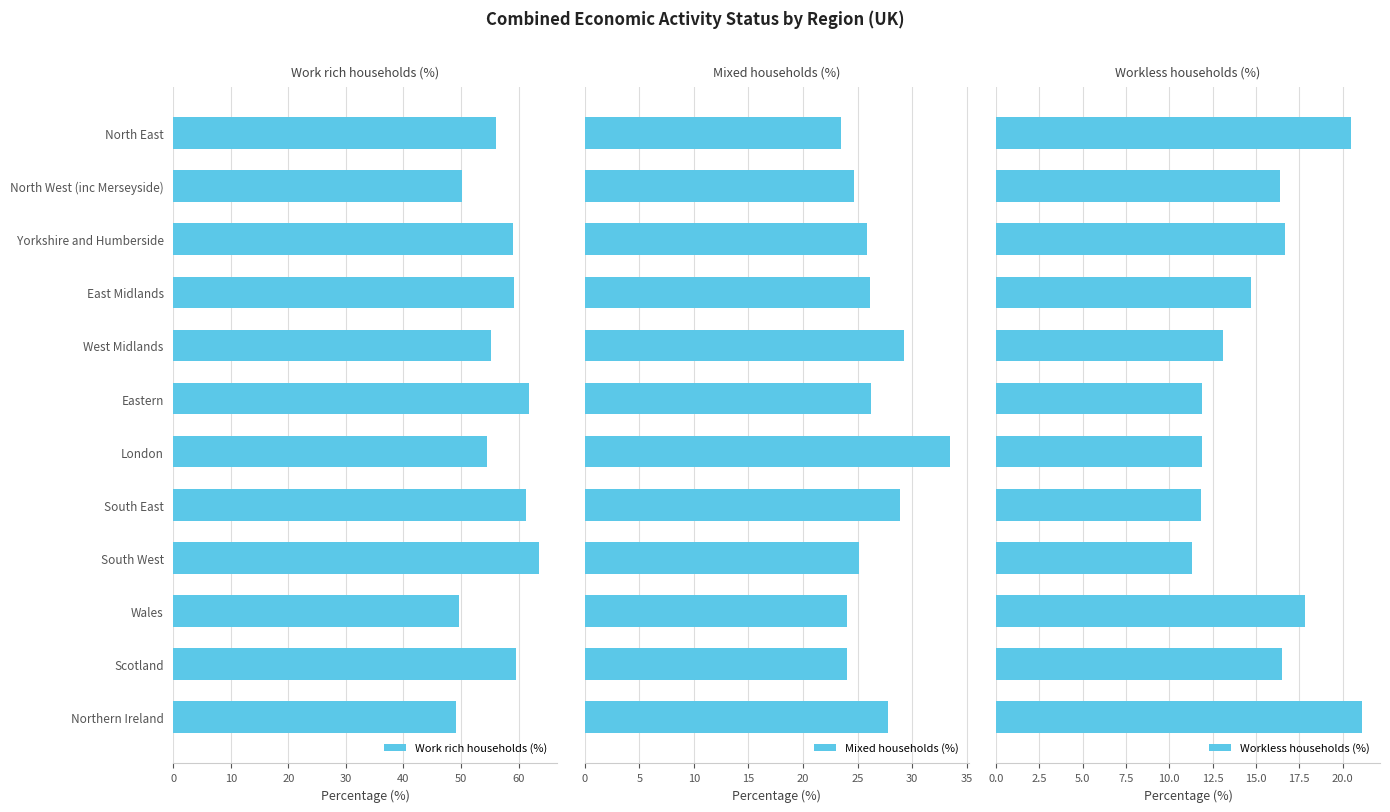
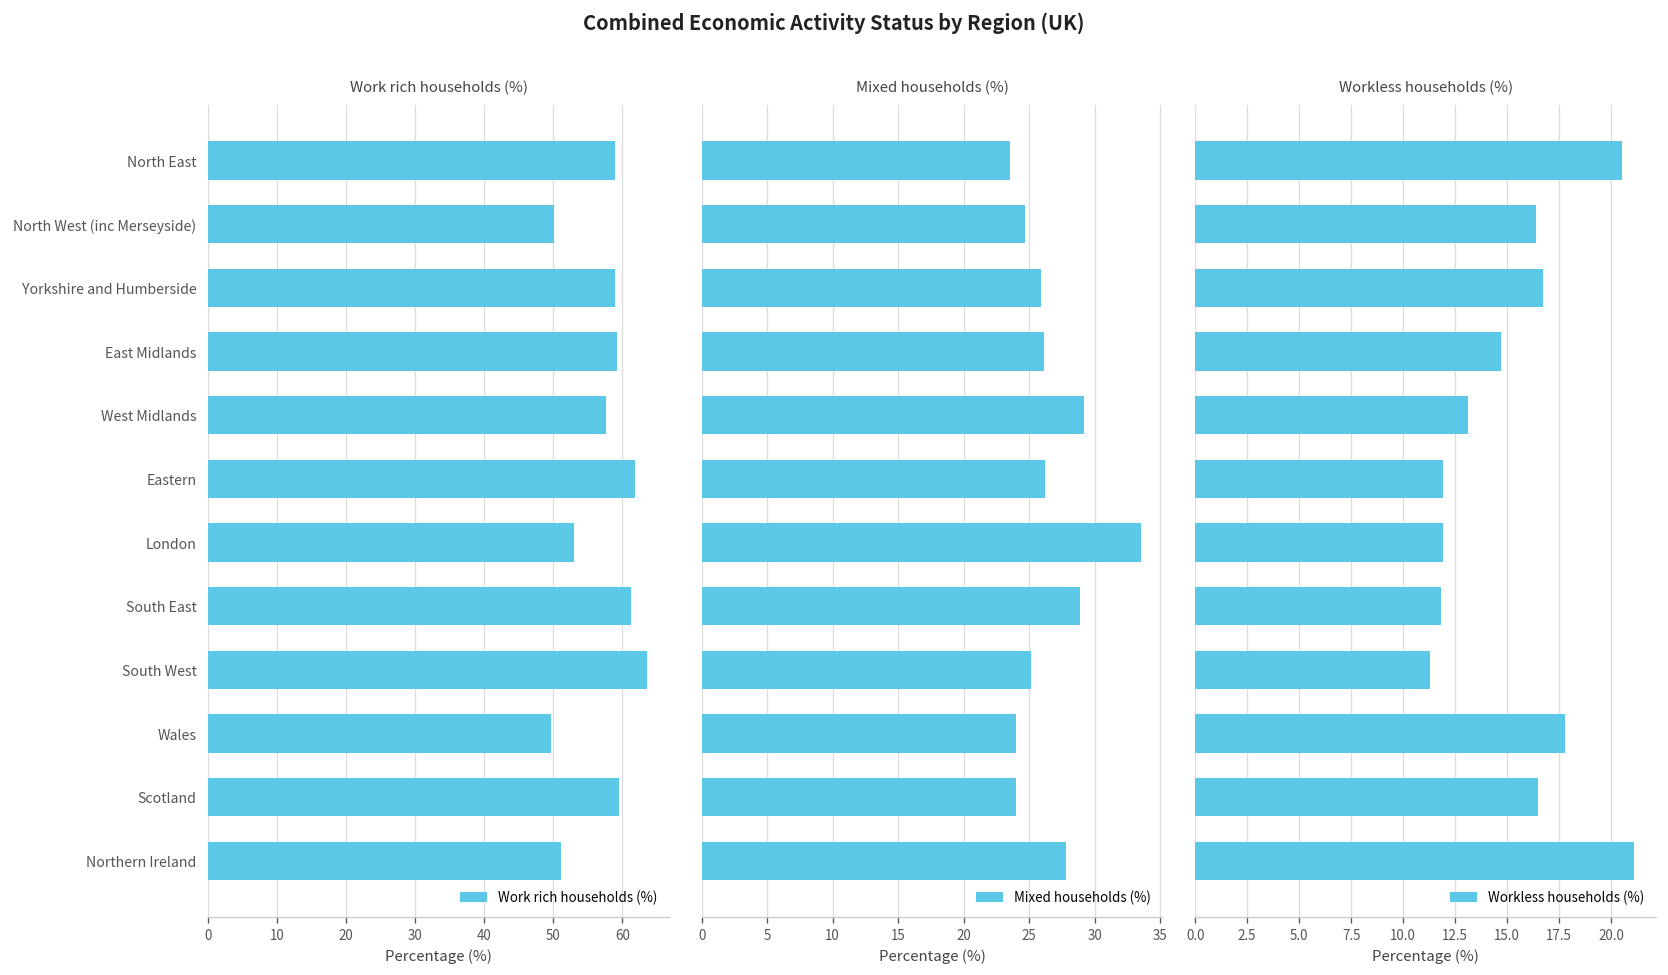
Work rich households (%), North East: 56 -> 59
Work rich households (%), West Midlands: 55 -> 58
Work rich households (%), London: 55 -> 53
Work rich households (%), Northern Ireland: 49 -> 51
